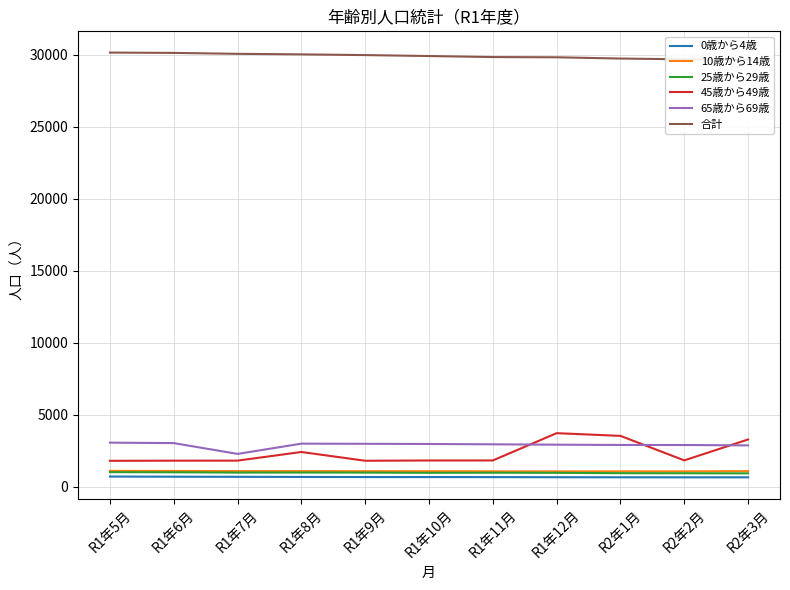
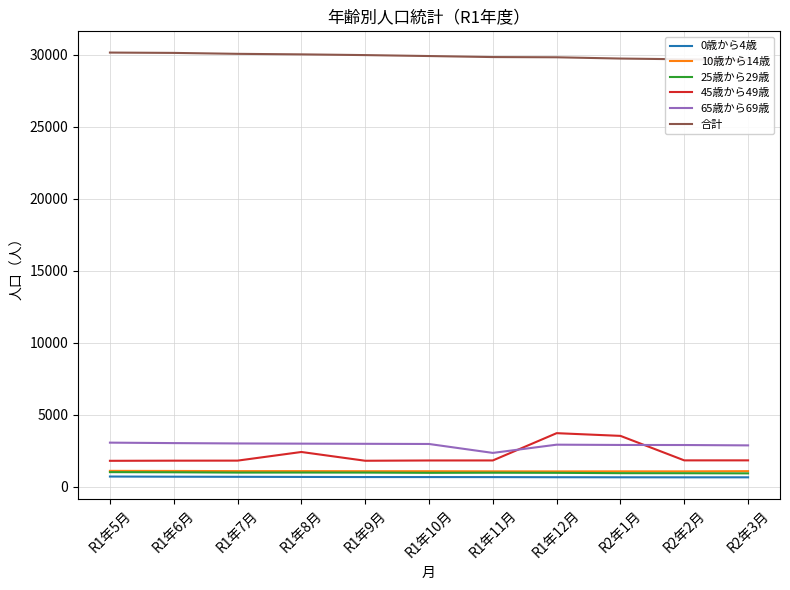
65歳から69歳, R1年7月: 2300 -> 3000
65歳から69歳, R1年11月: 2900 -> 2300
45歳から49歳, R2年3月: 3300 -> 1800
